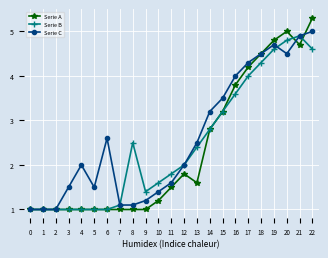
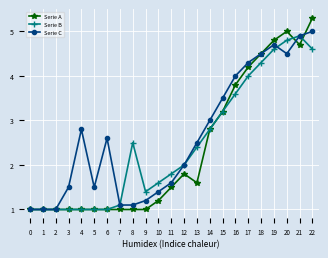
Serie C, 4: 2.0 -> 2.8
Serie C, 14: 3.2 -> 3.0
